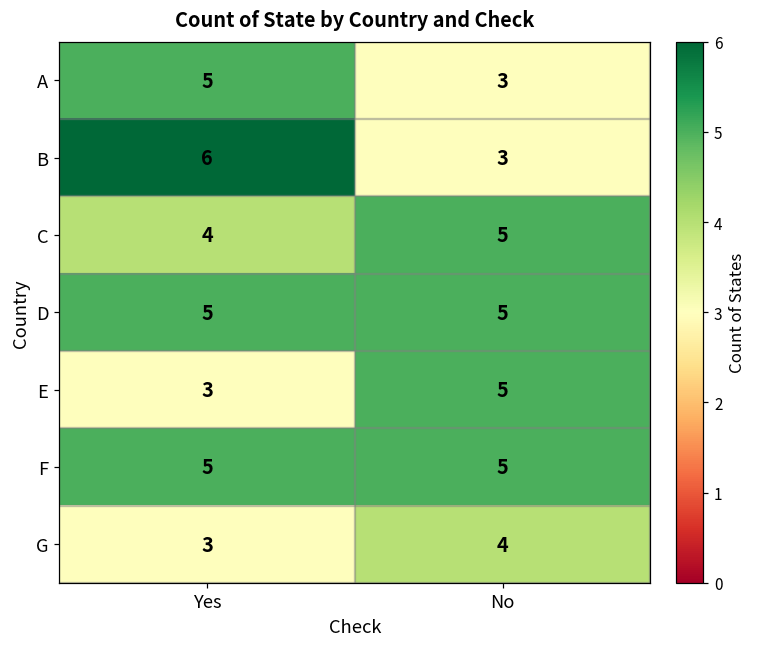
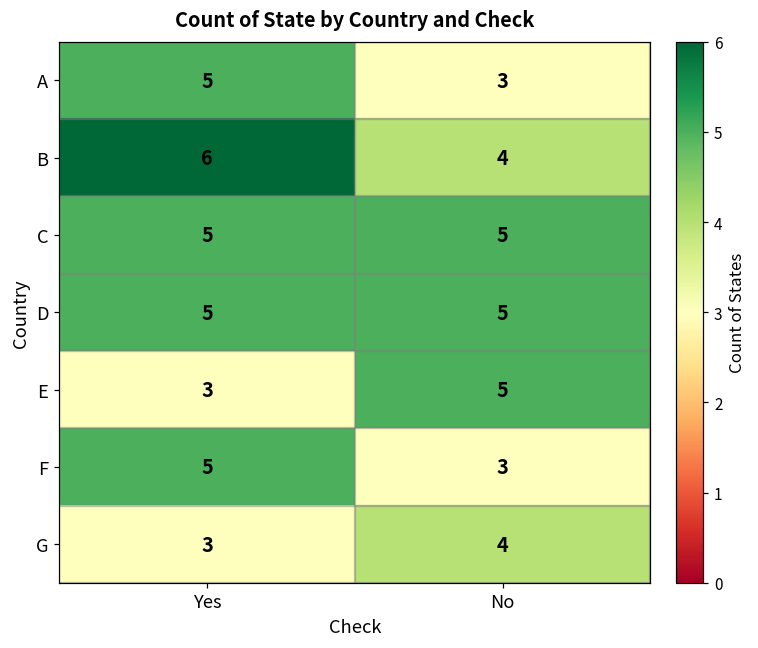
B, No: 3 -> 4
C, Yes: 4 -> 5
F, No: 5 -> 3
